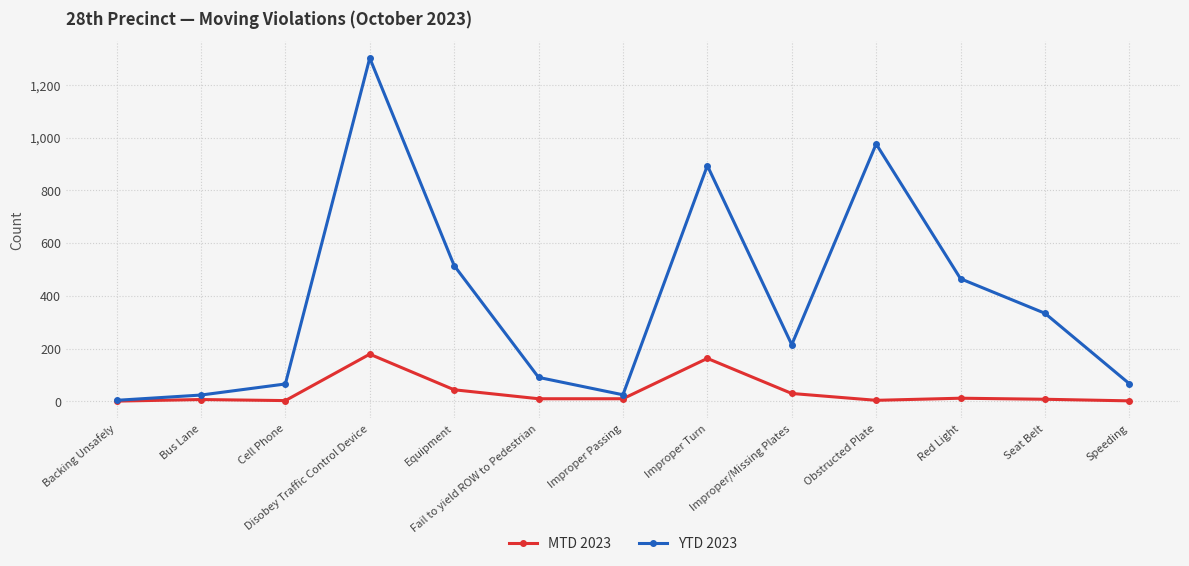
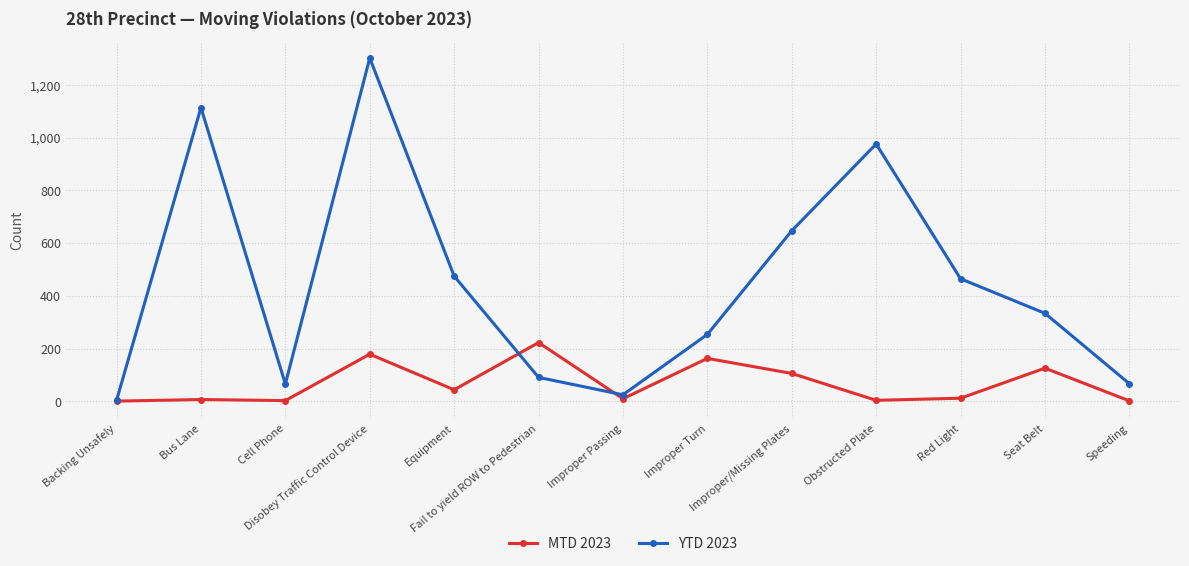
YTD 2023, Bus Lane: 20 -> 1,110
YTD 2023, Equipment: 520 -> 480
MTD 2023, Fail to yield ROW to Pedestrian: 10 -> 220
YTD 2023, Improper Turn: 890 -> 250
MTD 2023, Improper/Missing Plates: 30 -> 110
YTD 2023, Improper/Missing Plates: 220 -> 650
MTD 2023, Seat Belt: 10 -> 130
